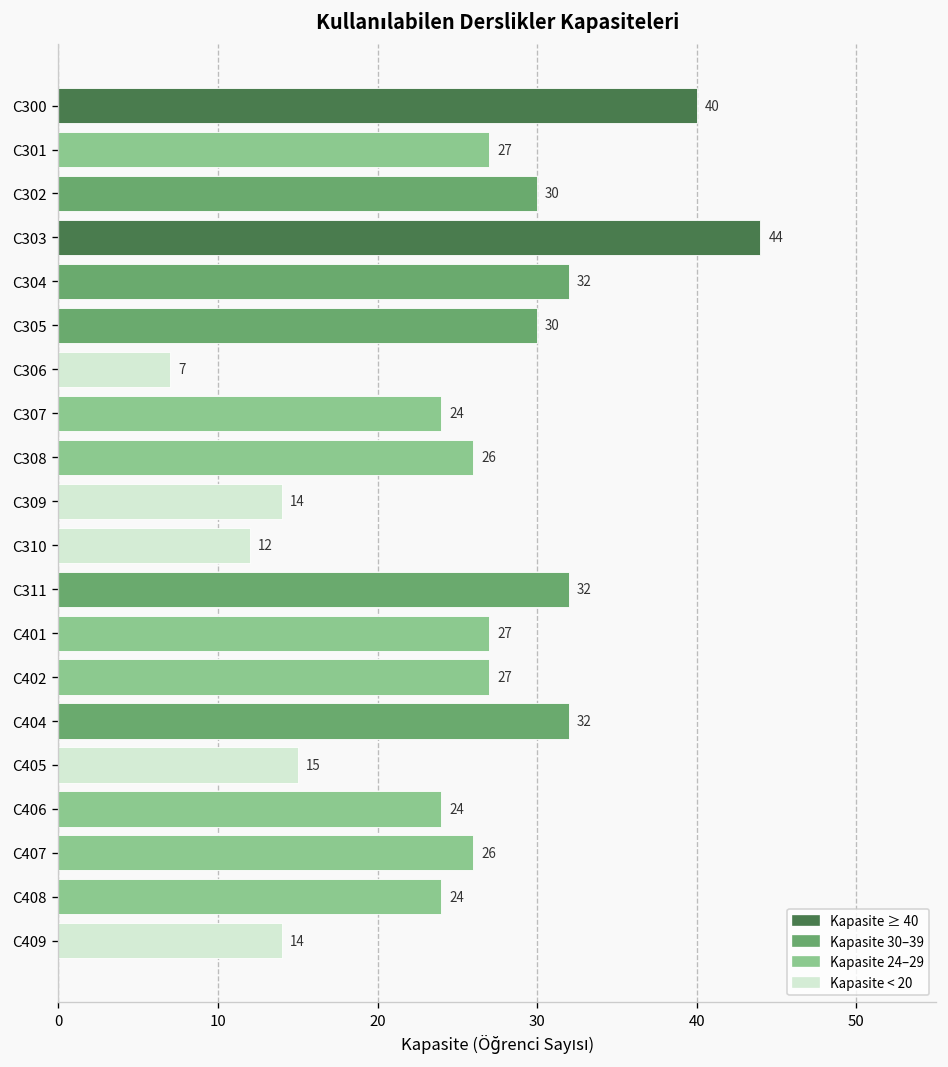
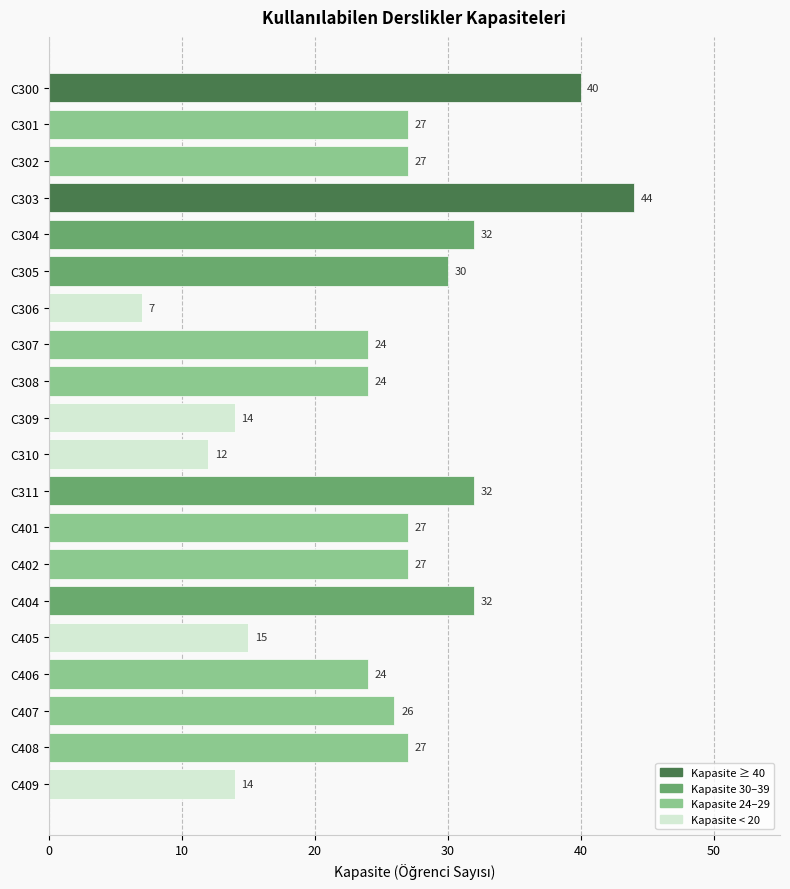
C302: 30 -> 27
C308: 26 -> 24
C408: 24 -> 27
